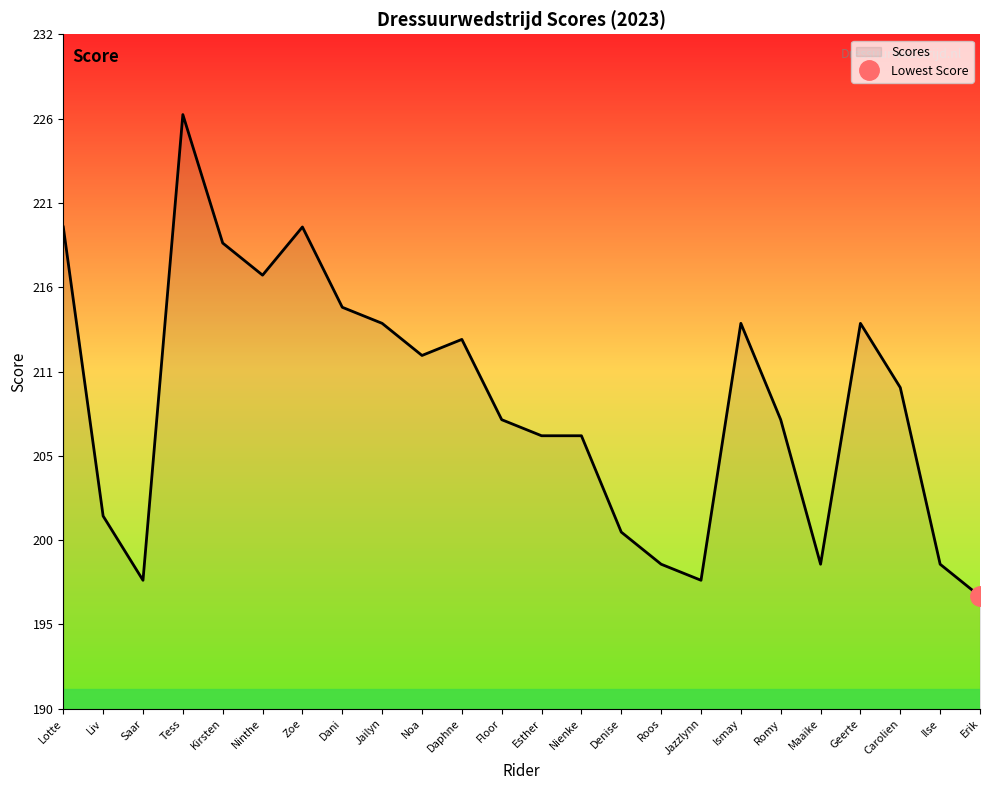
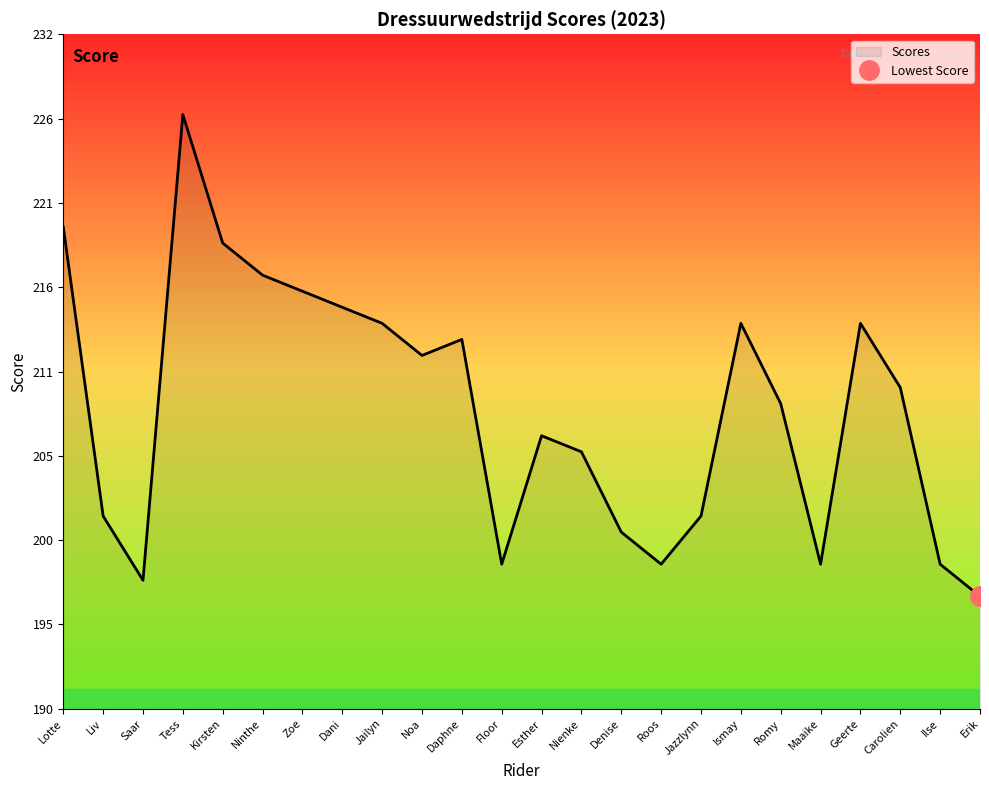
Scores, Zoe: 220 -> 216
Scores, Floor: 208 -> 199
Scores, Nienke: 207 -> 206
Scores, Jazzlynn: 198 -> 202
Scores, Romy: 208 -> 209
